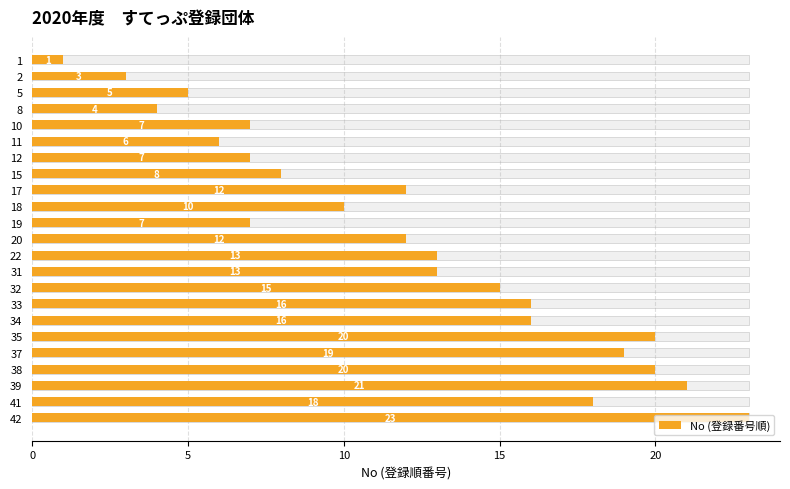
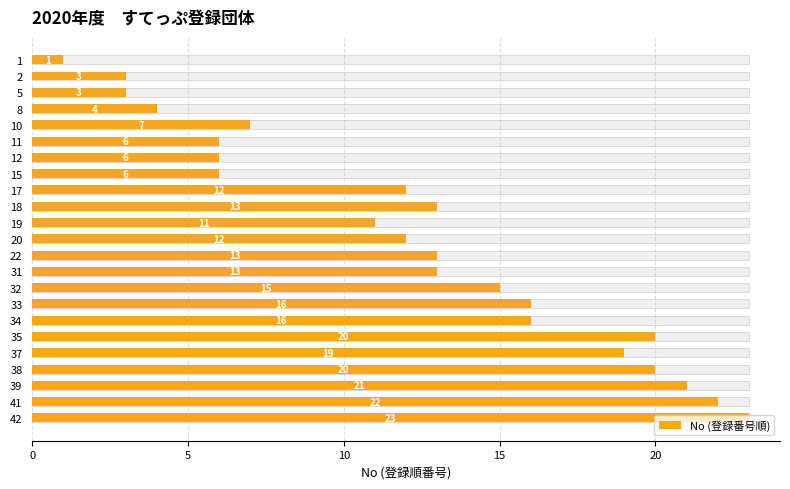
No (登録番号順), 5: 5 -> 3
No (登録番号順), 12: 7 -> 6
No (登録番号順), 15: 8 -> 6
No (登録番号順), 18: 10 -> 13
No (登録番号順), 19: 7 -> 11
No (登録番号順), 41: 18 -> 22
